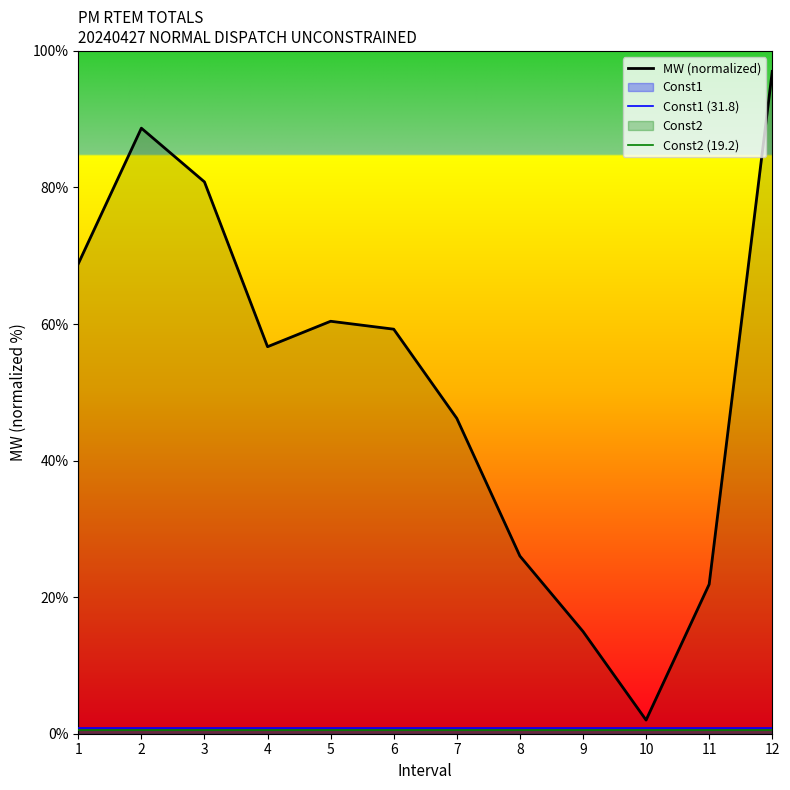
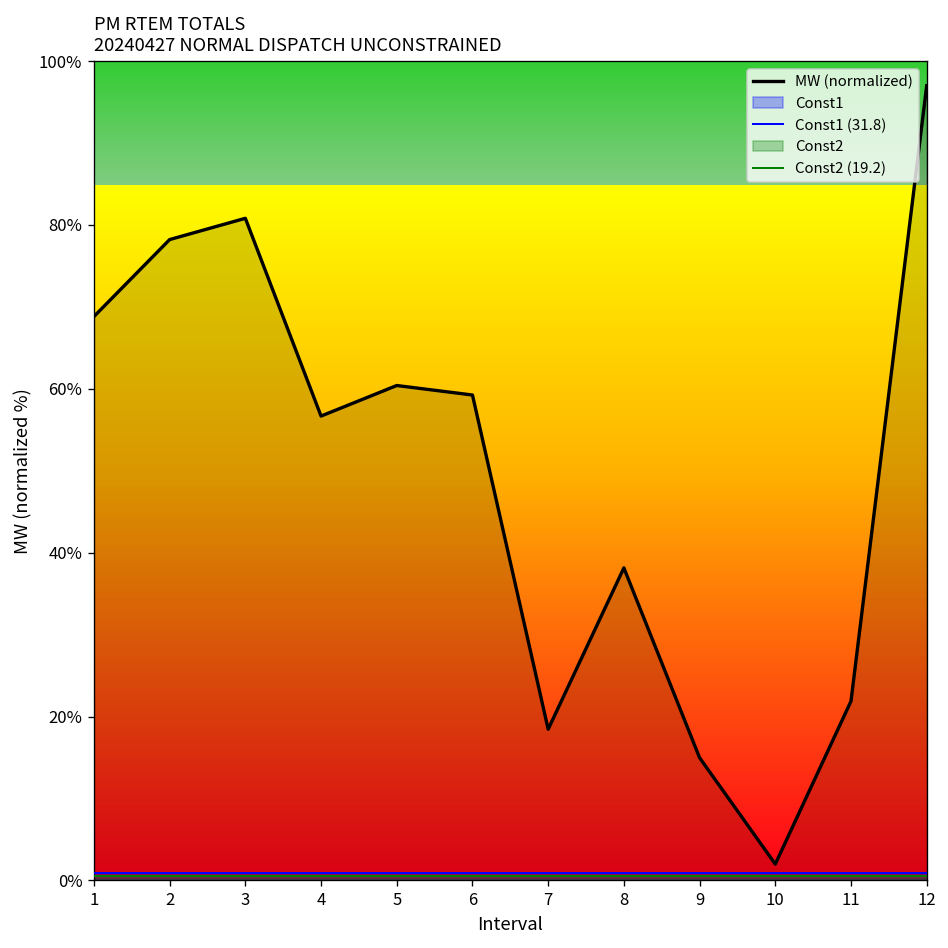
MW (normalized), 2: 89% -> 78%
MW (normalized), 7: 46% -> 18%
MW (normalized), 8: 26% -> 38%
